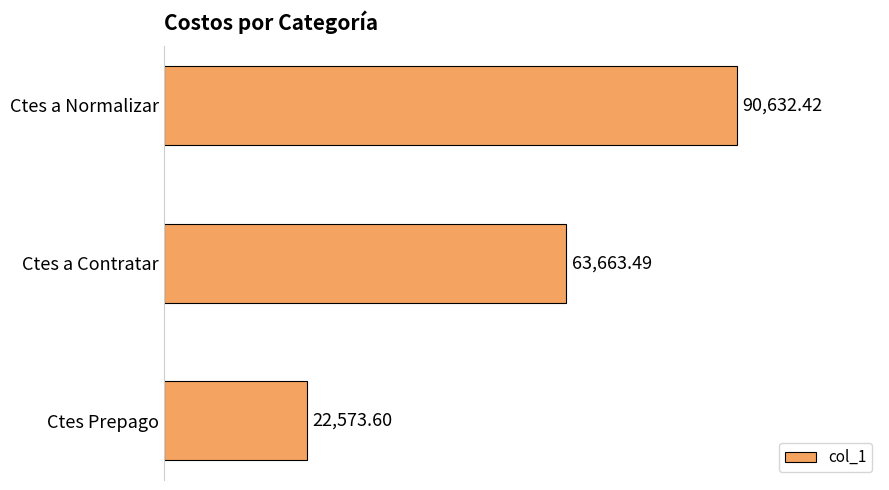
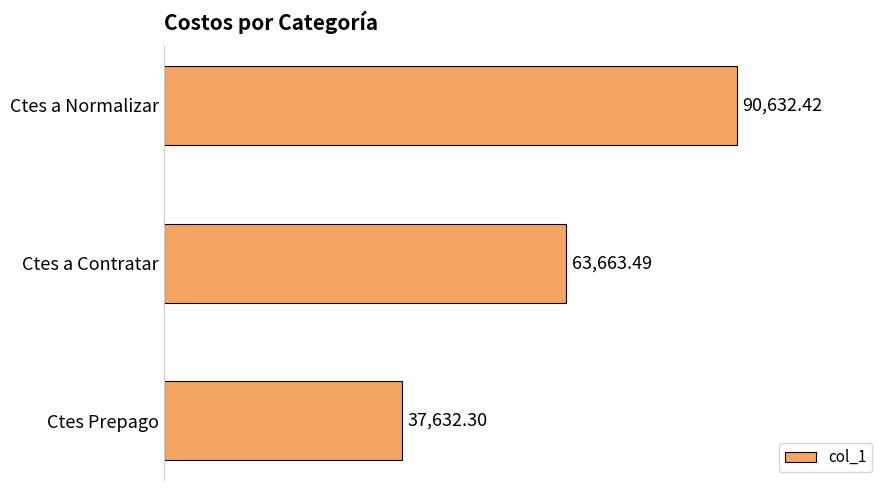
Ctes Prepago: 22,573.60 -> 37,632.30
